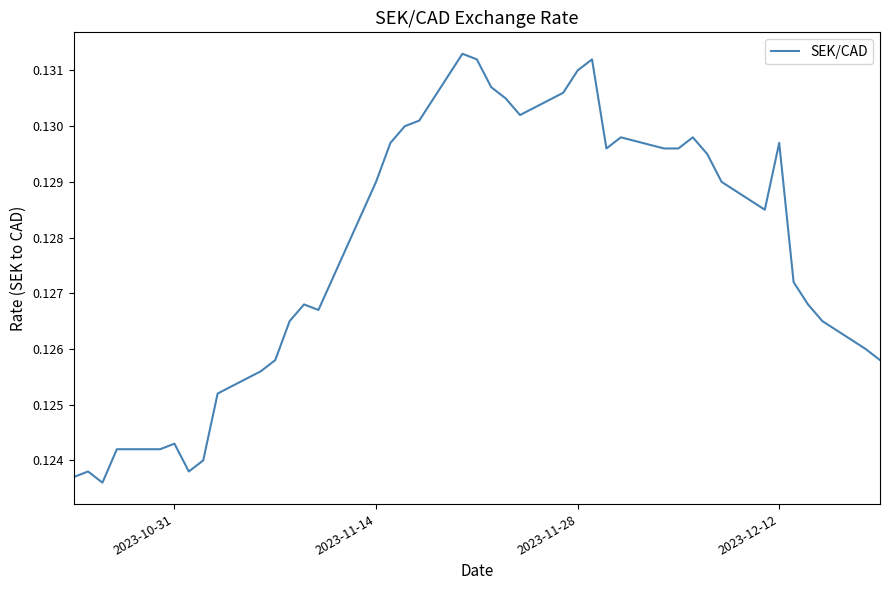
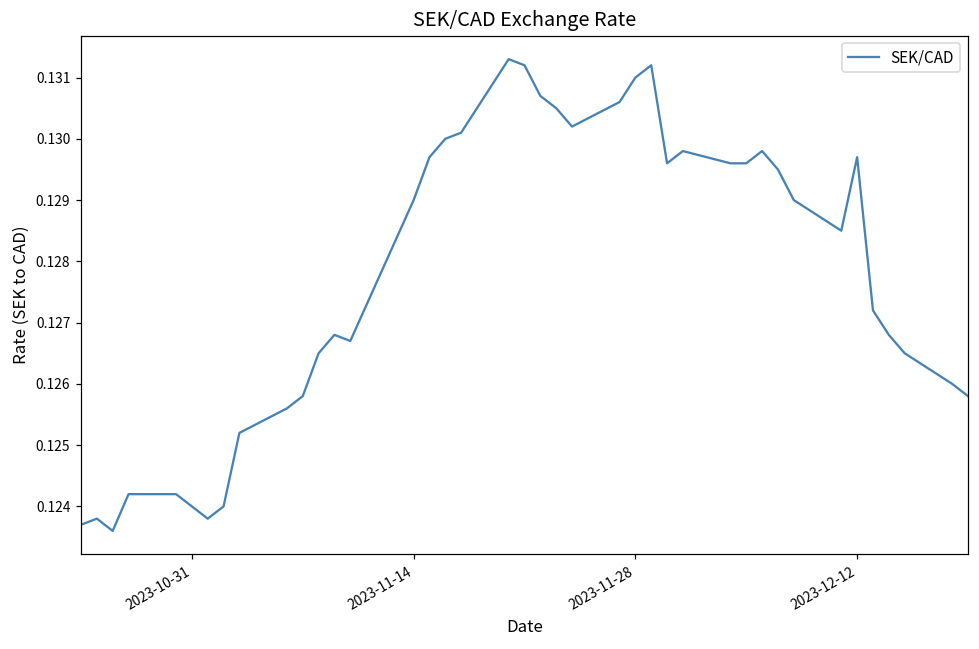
2023-10-31: 0.1243 -> 0.1240
